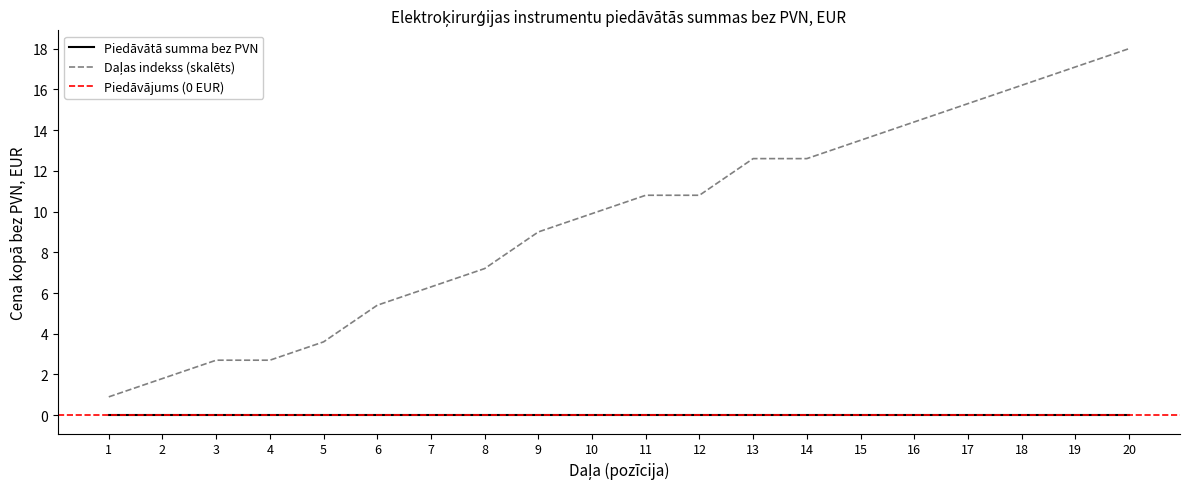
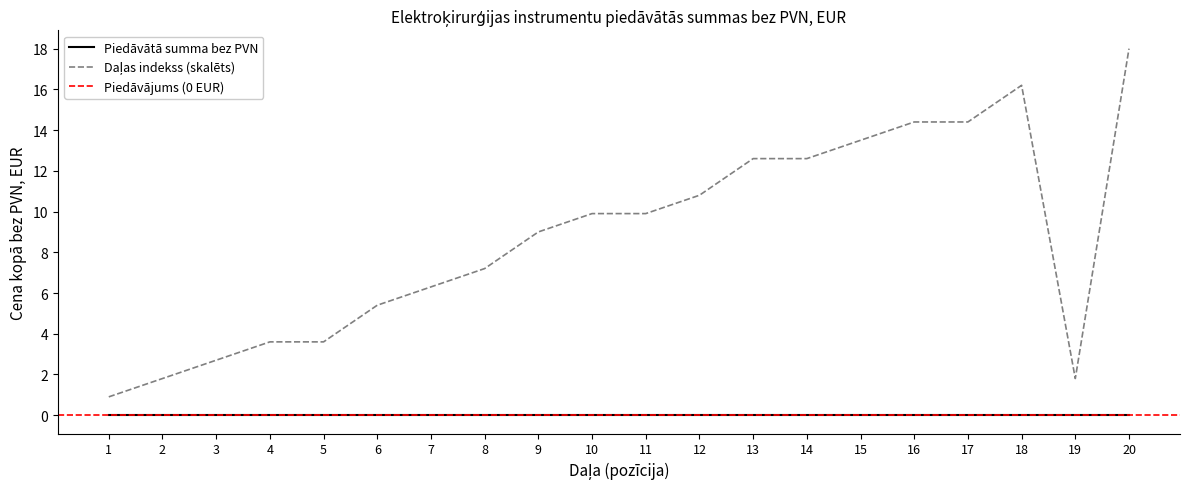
Daļas indekss (skalēts), 4: 2.7 -> 3.6
Daļas indekss (skalēts), 11: 10.8 -> 9.9
Daļas indekss (skalēts), 17: 15.3 -> 14.4
Daļas indekss (skalēts), 19: 17.1 -> 1.8
